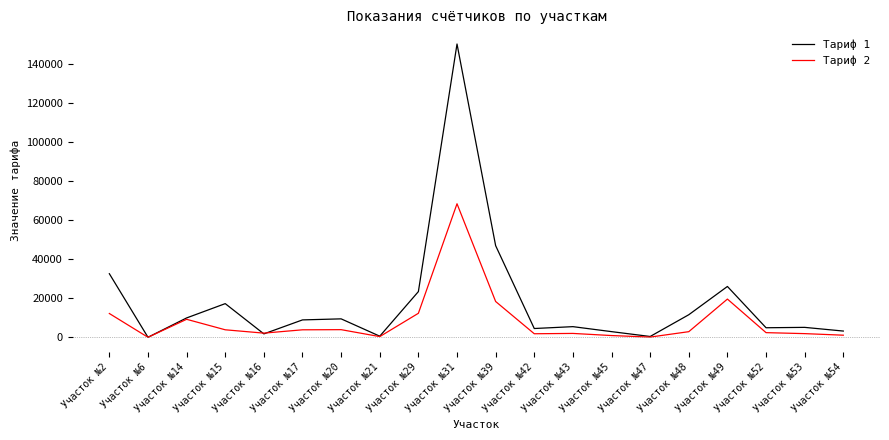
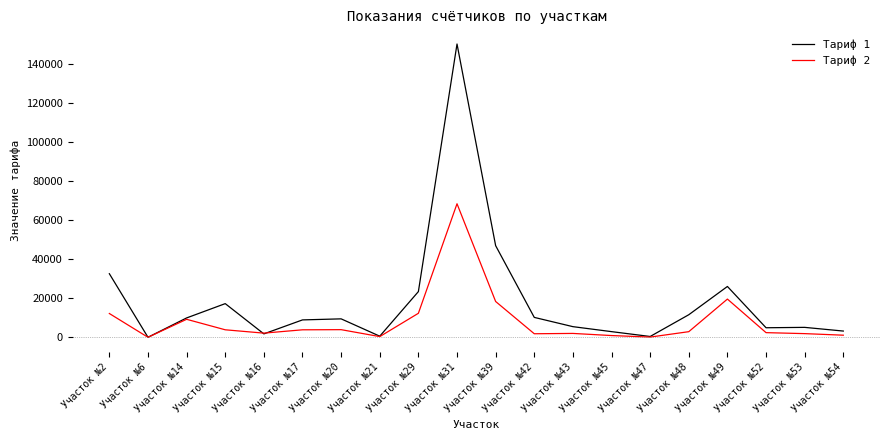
Тариф 1, Участок №42: 4000 -> 10000
